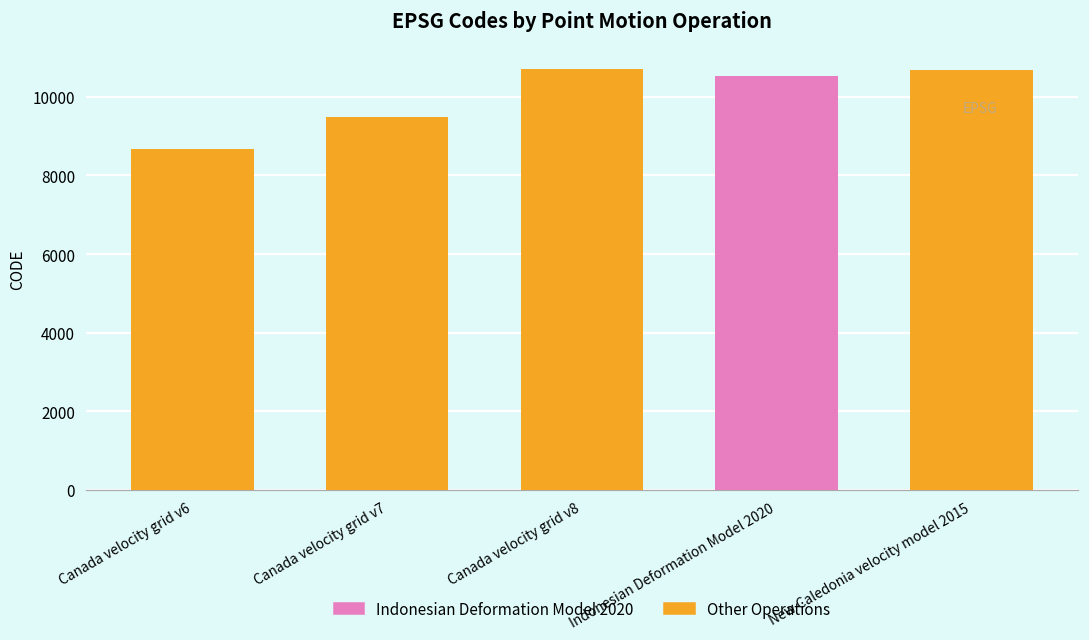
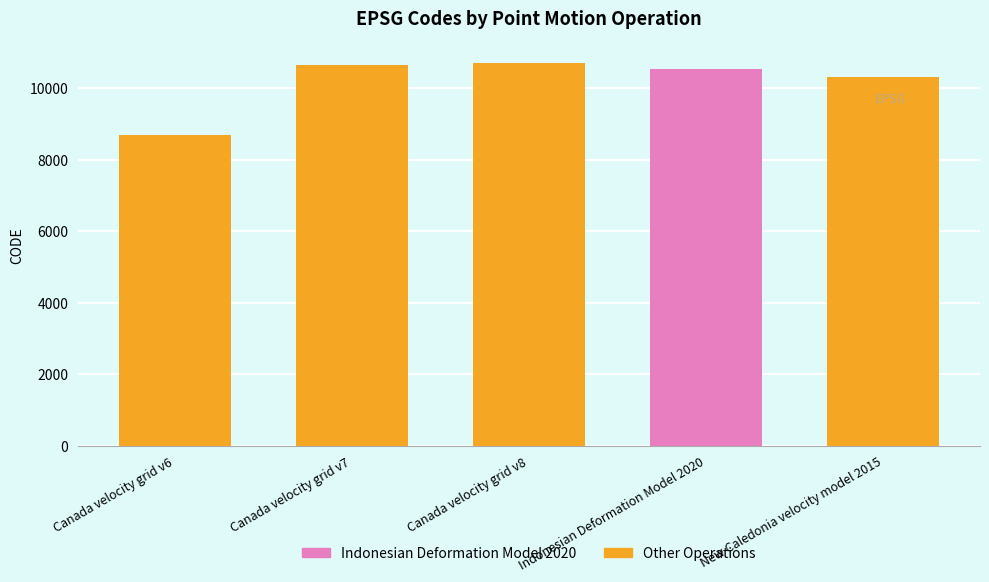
Other Operations, Canada velocity grid v7: 9500 -> 10600
Other Operations, New Caledonia velocity model 2015: 10700 -> 10300
